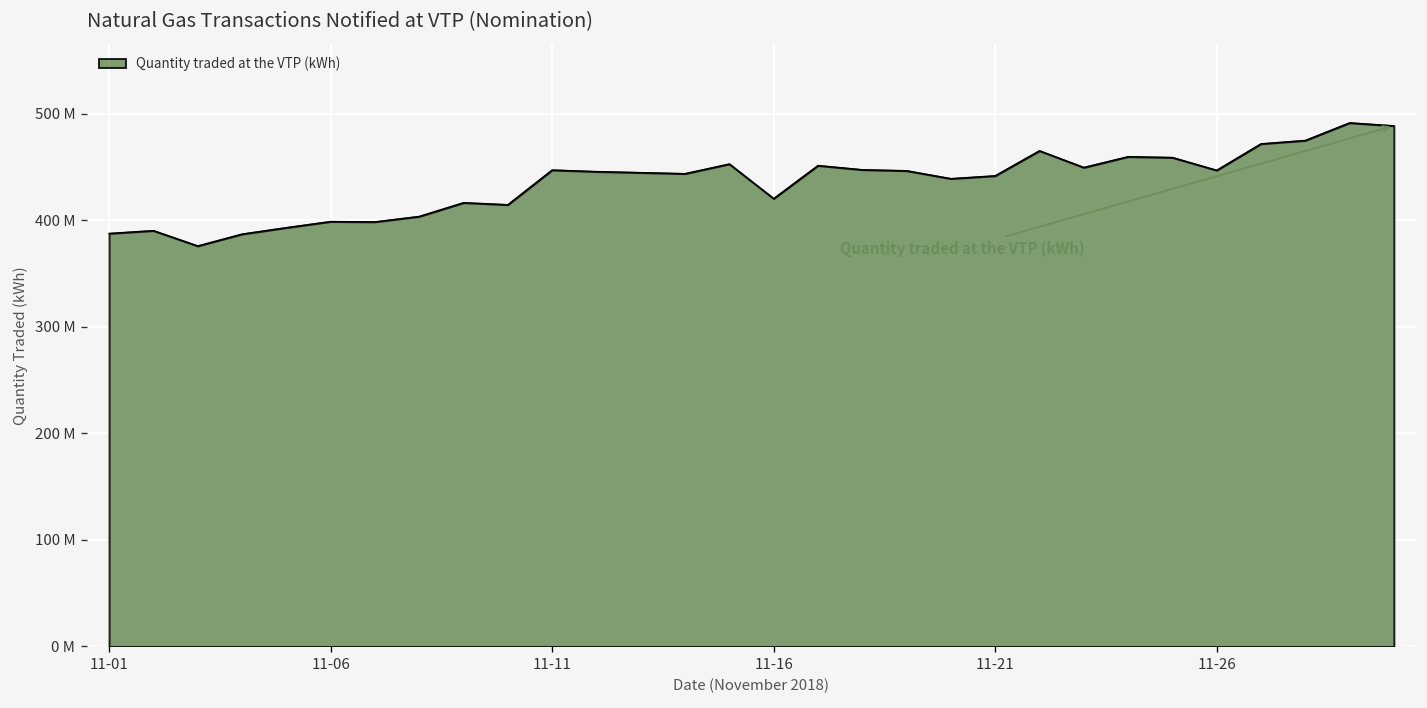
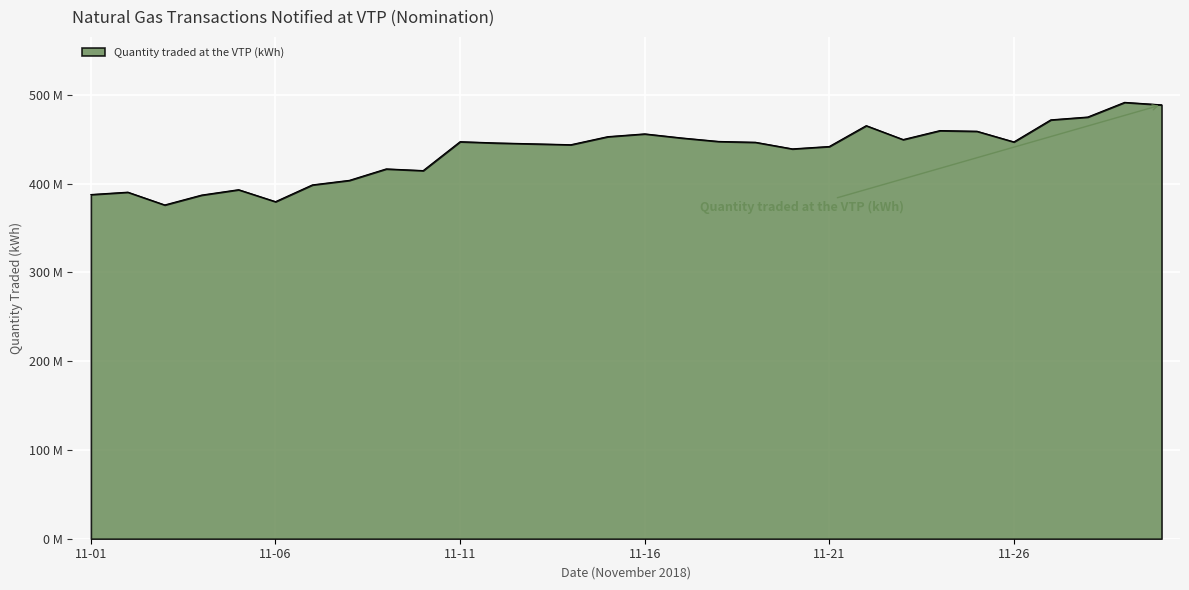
11-06: 400000000 -> 380000000
11-16: 420000000 -> 460000000
